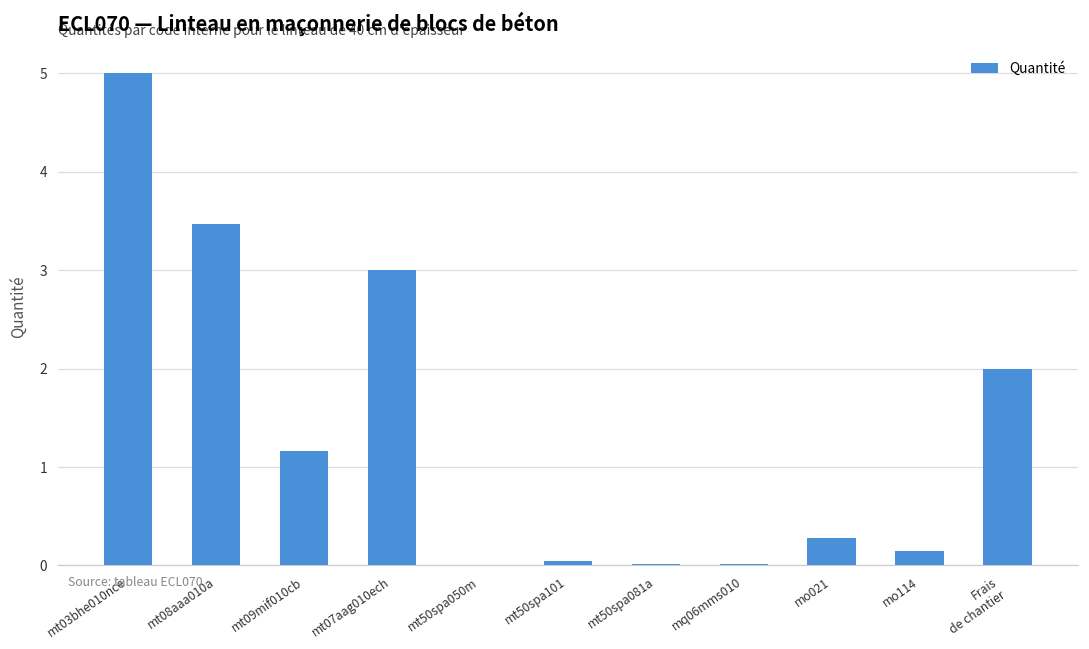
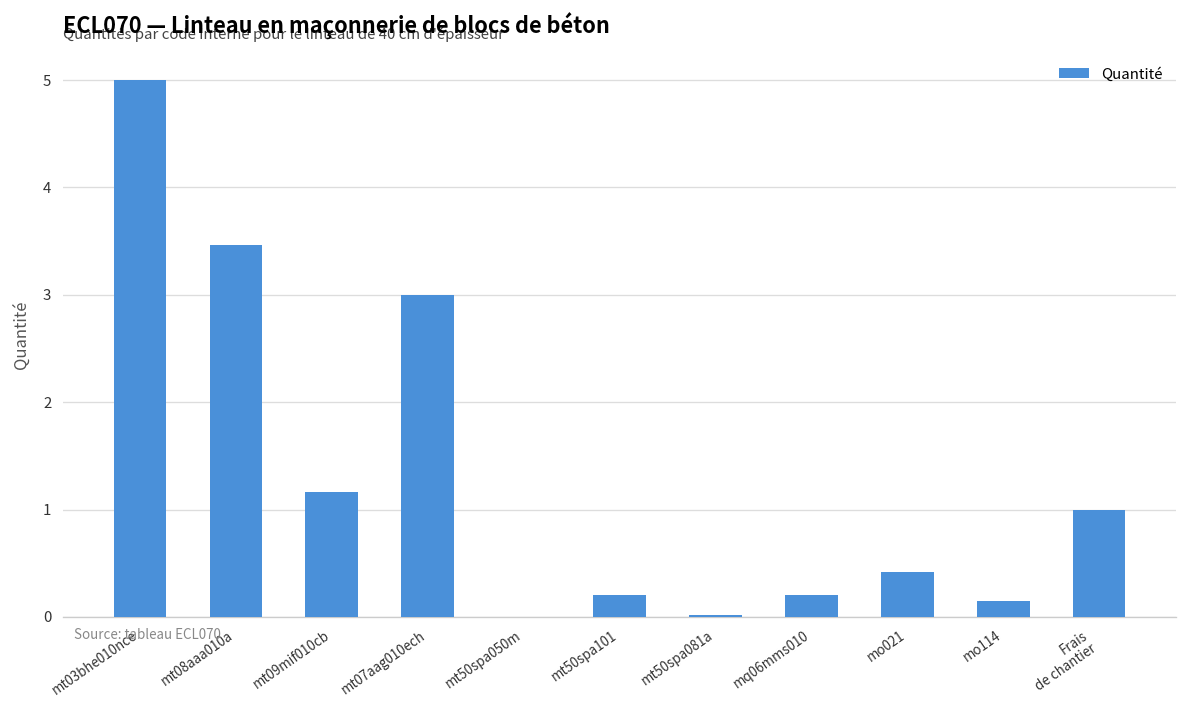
mt50spa101: 0.1 -> 0.2
mq06mms010: 0.0 -> 0.2
mo021: 0.3 -> 0.4
Frais de chantier: 2 -> 1
